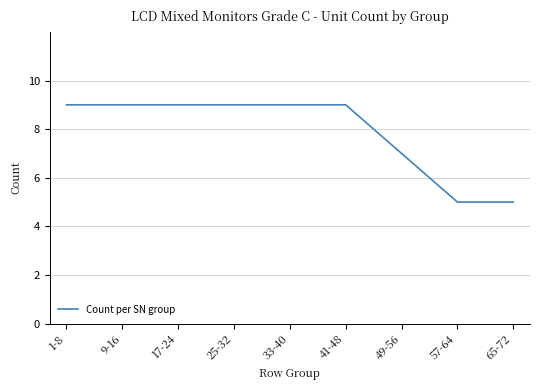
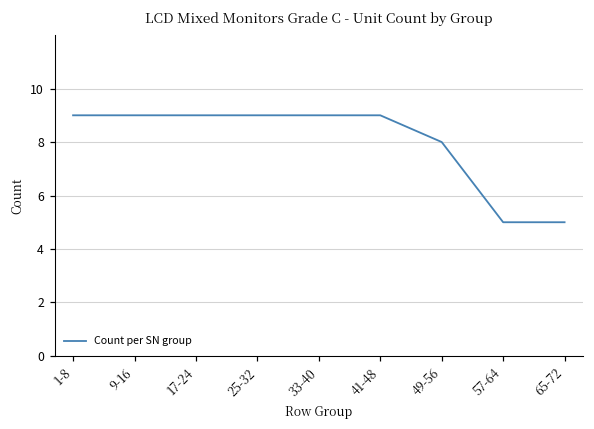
49-56: 7 -> 8
